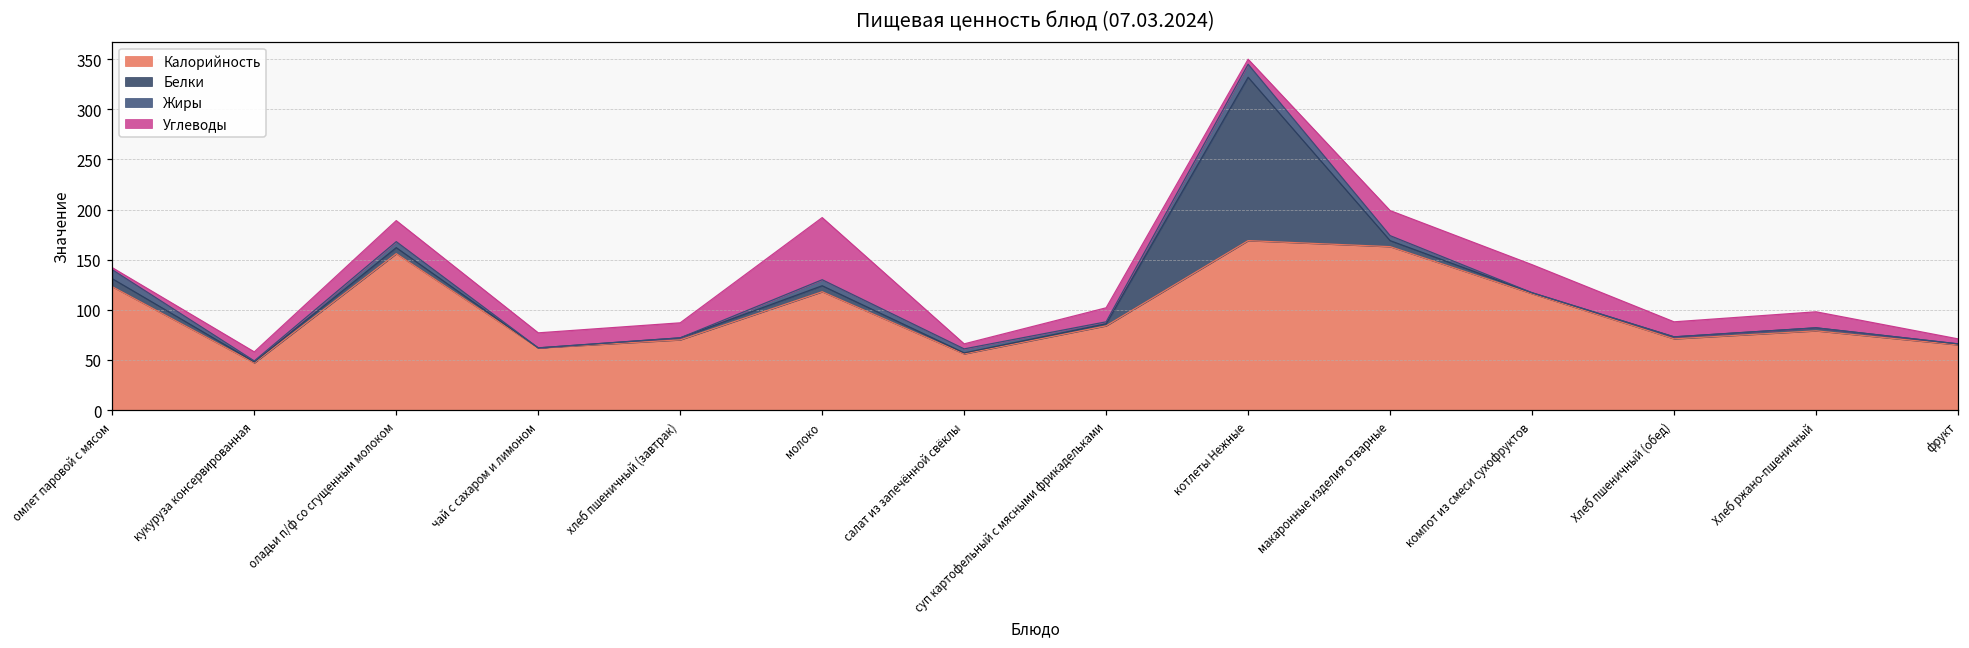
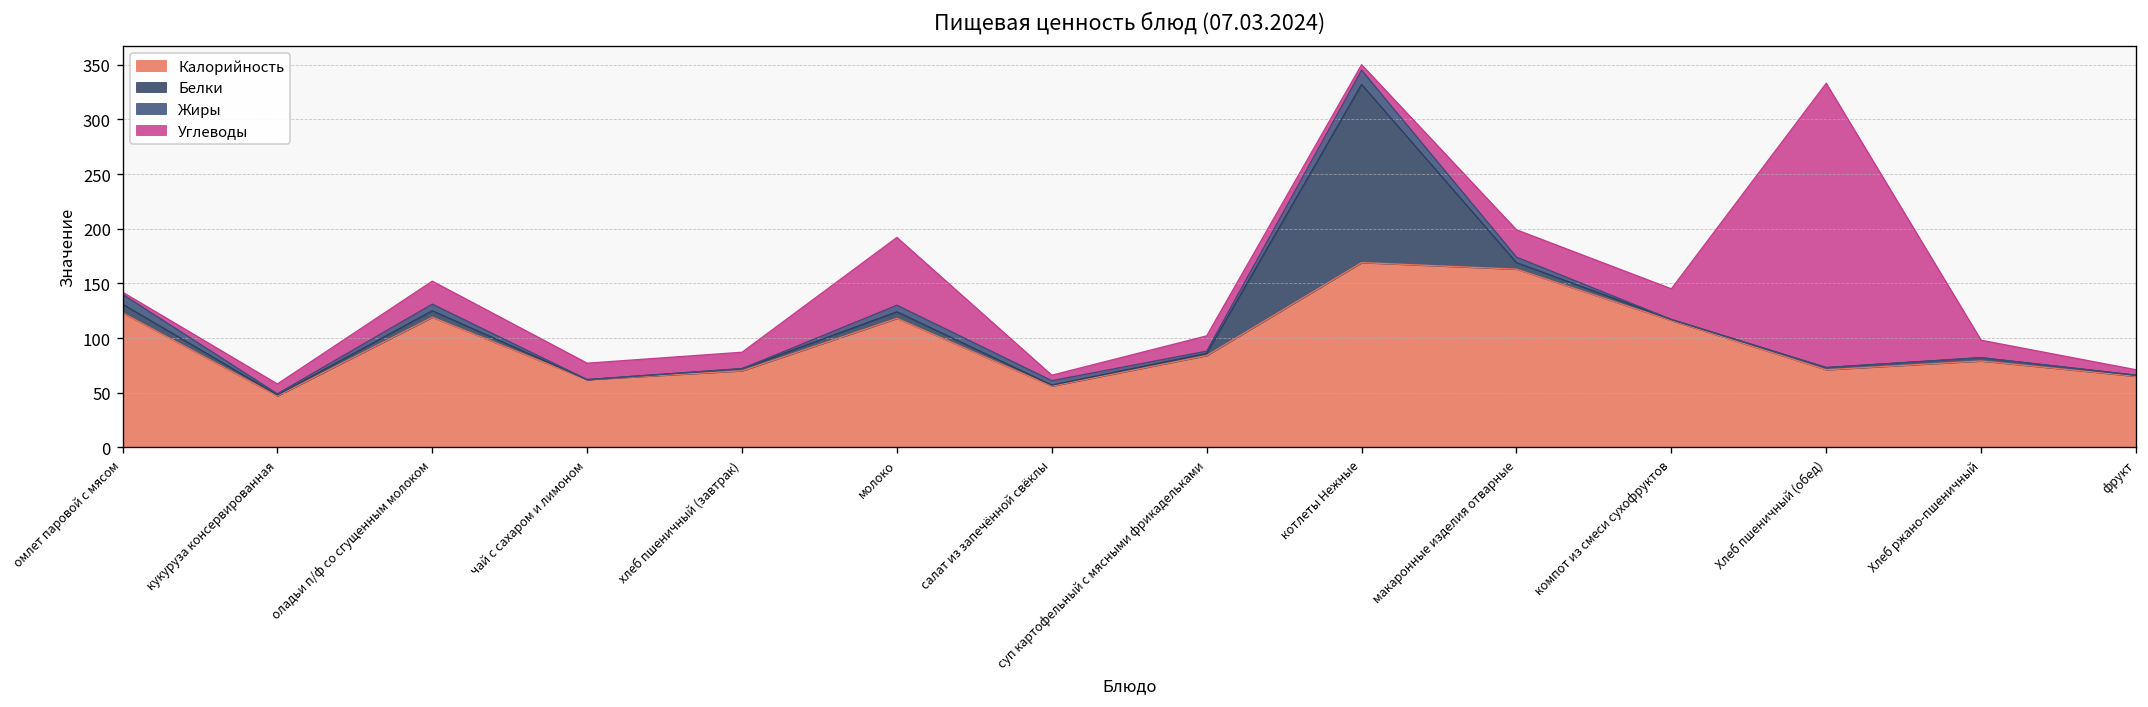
Калорийность, оладьи п/ф со сгущенным молоком: 160 -> 120
Углеводы, Хлеб пшеничный (обед): 20 -> 260
